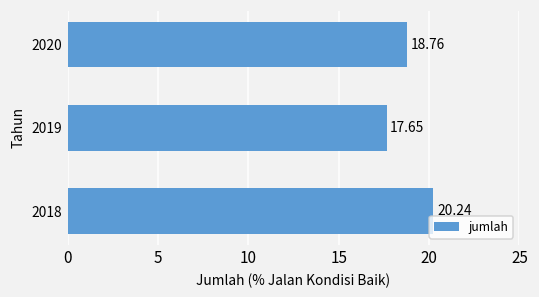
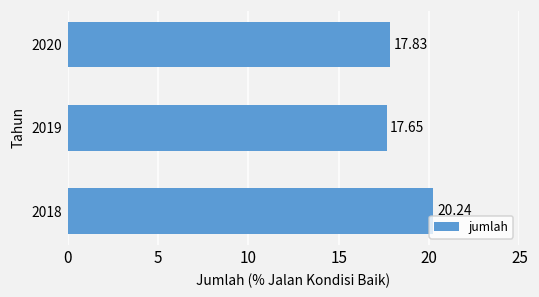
2020: 18.76 -> 17.83
